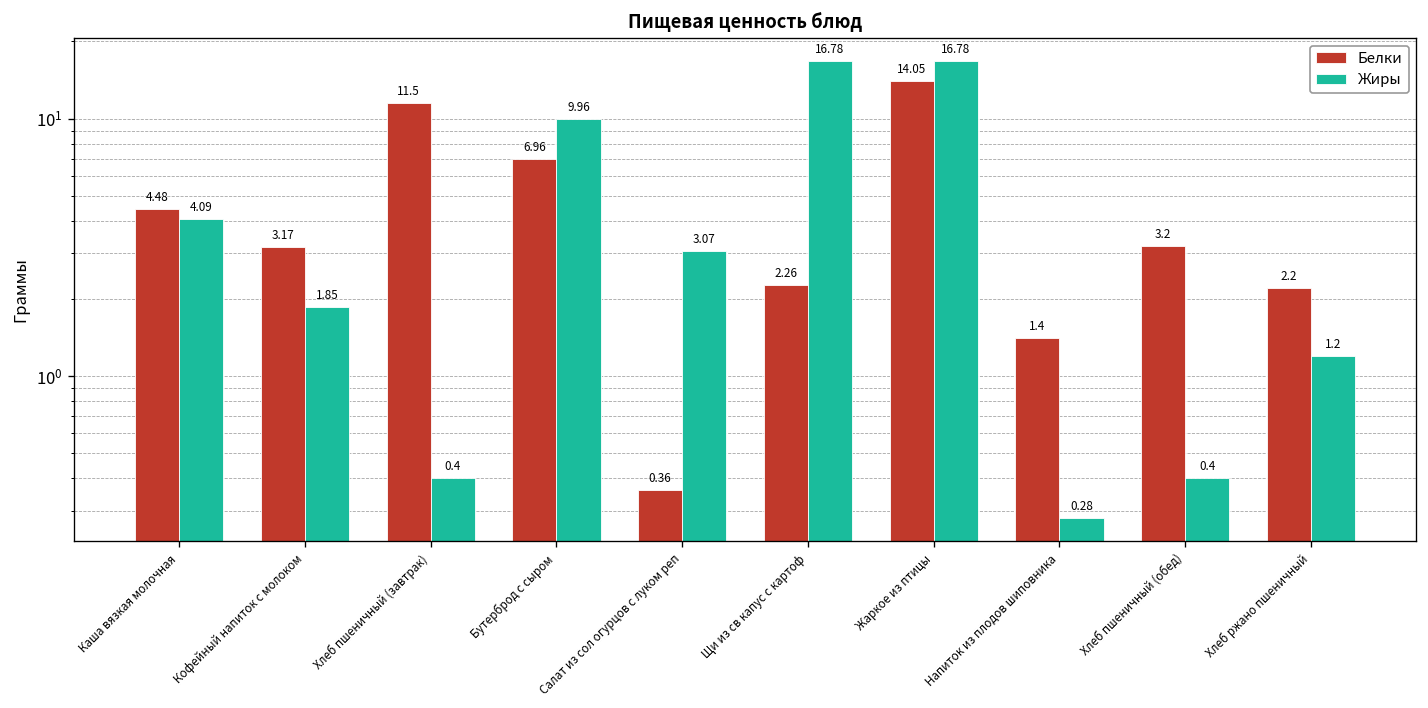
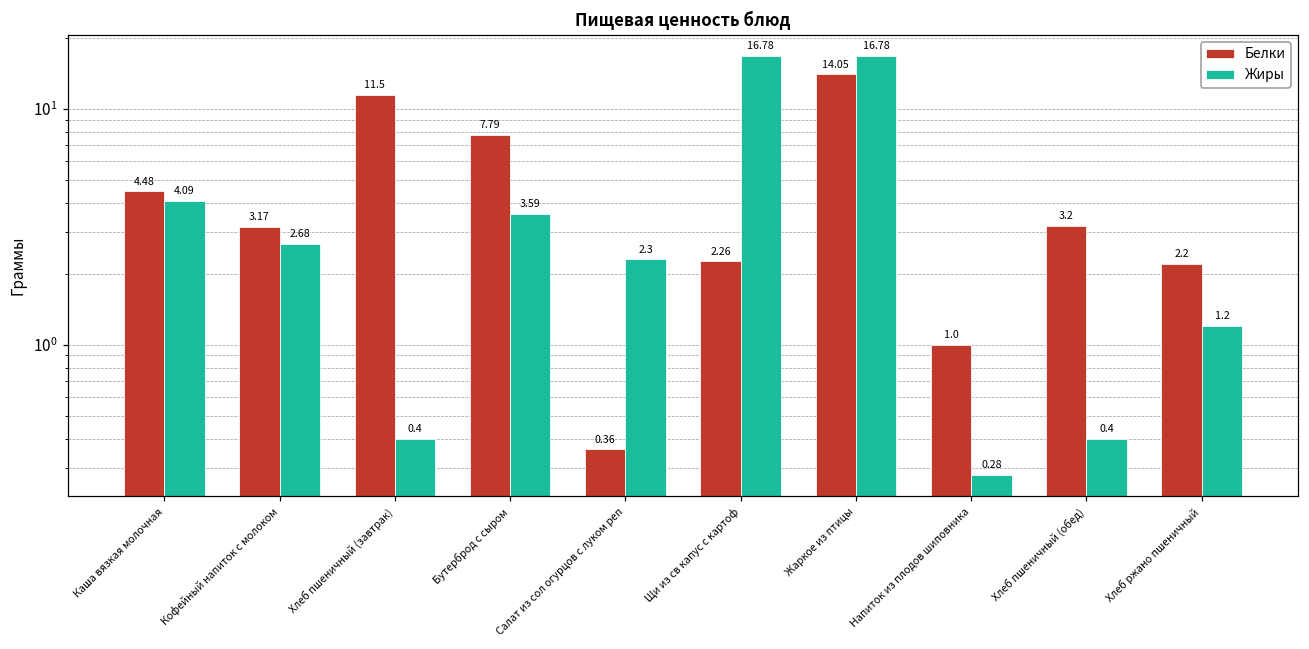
Жиры, Кофейный напиток с молоком: 1.85 -> 2.68
Белки, Бутерброд с сыром: 6.96 -> 7.79
Жиры, Бутерброд с сыром: 9.96 -> 3.59
Жиры, Салат из сол огурцов с луком реп: 3.07 -> 2.3
Белки, Напиток из плодов шиповника: 1.4 -> 1.0
